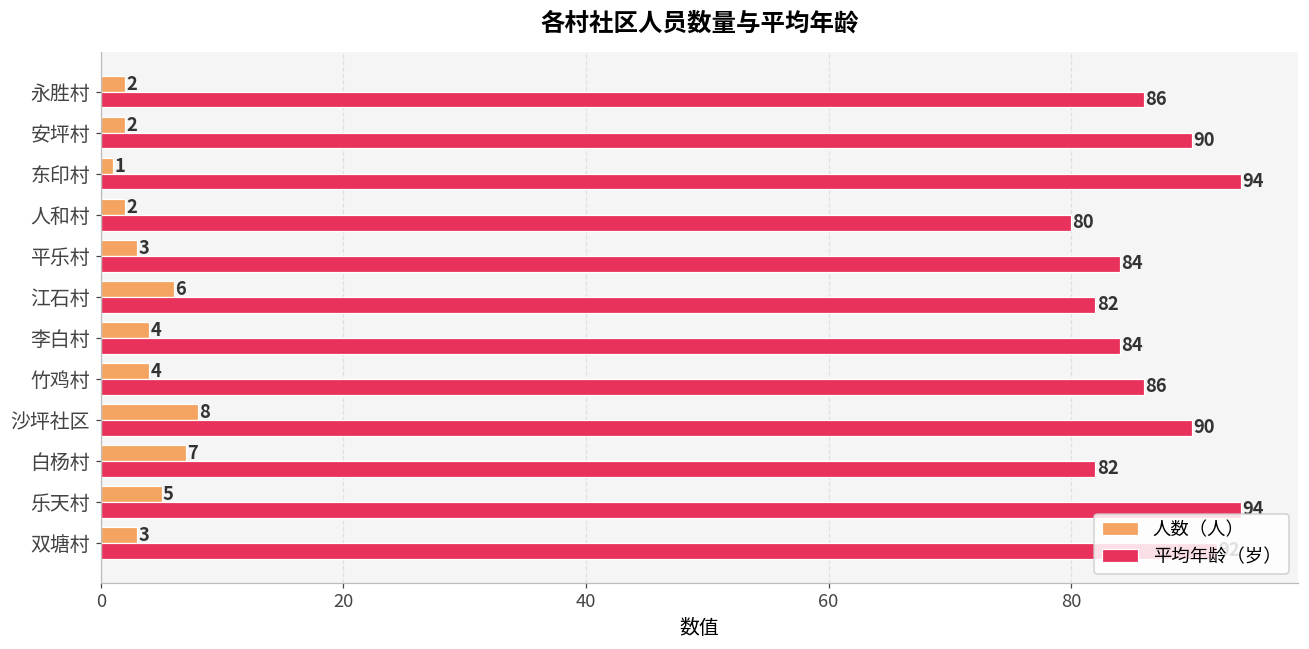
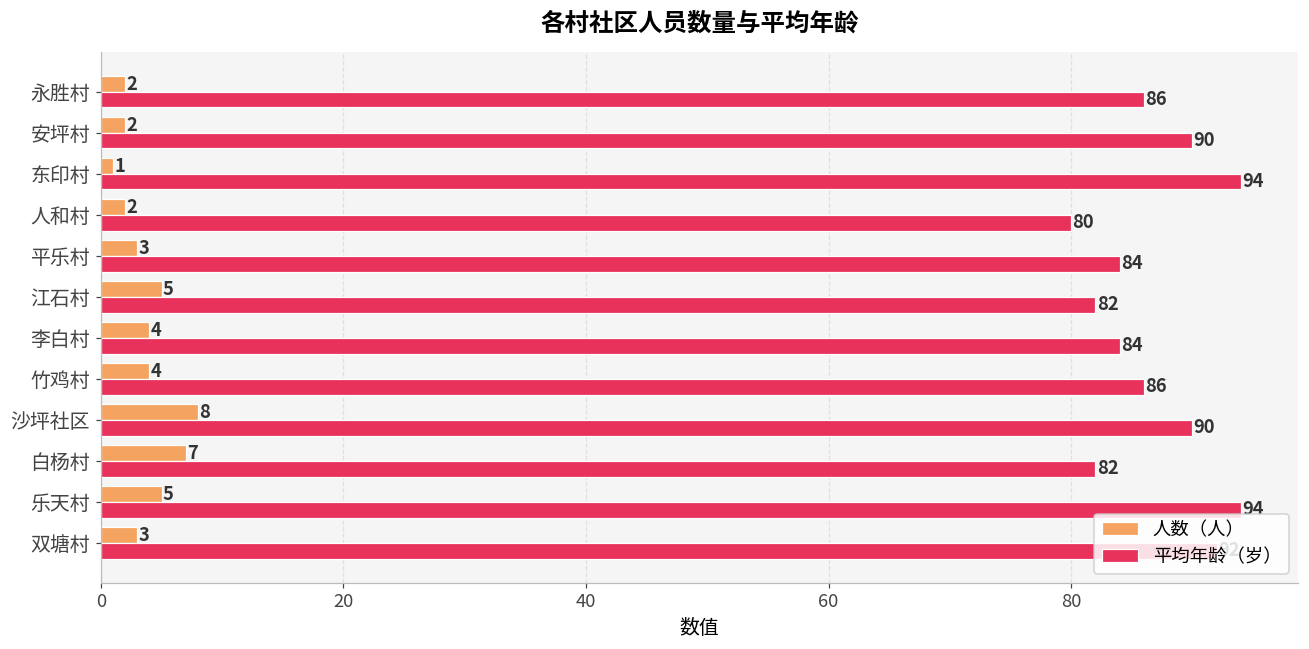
人数（人）, 江石村: 6 -> 5
